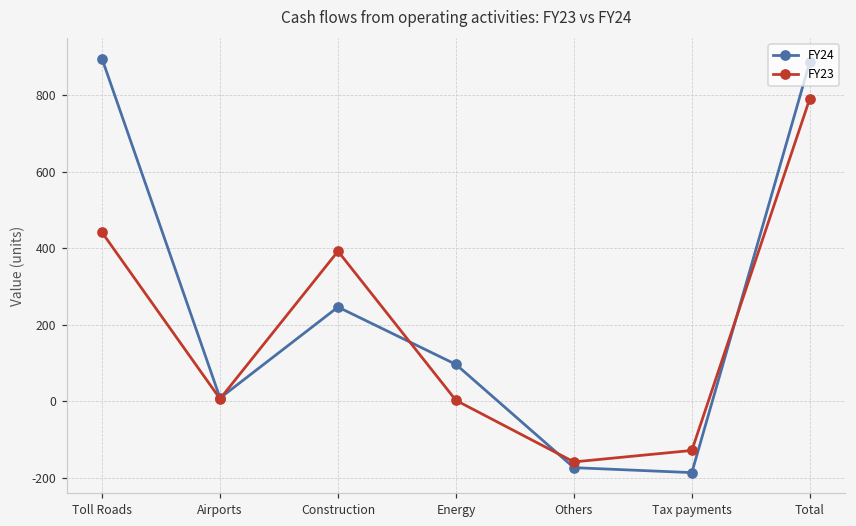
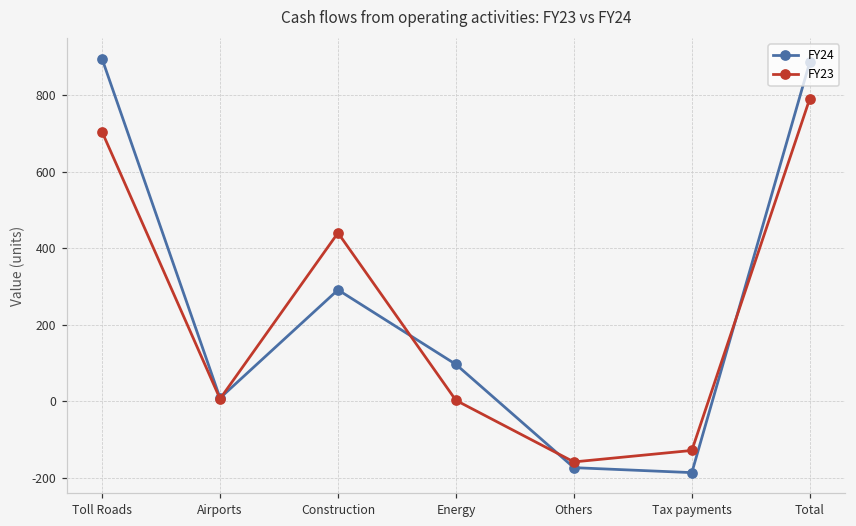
FY23, Toll Roads: 440 -> 700
FY24, Construction: 250 -> 290
FY23, Construction: 390 -> 440
